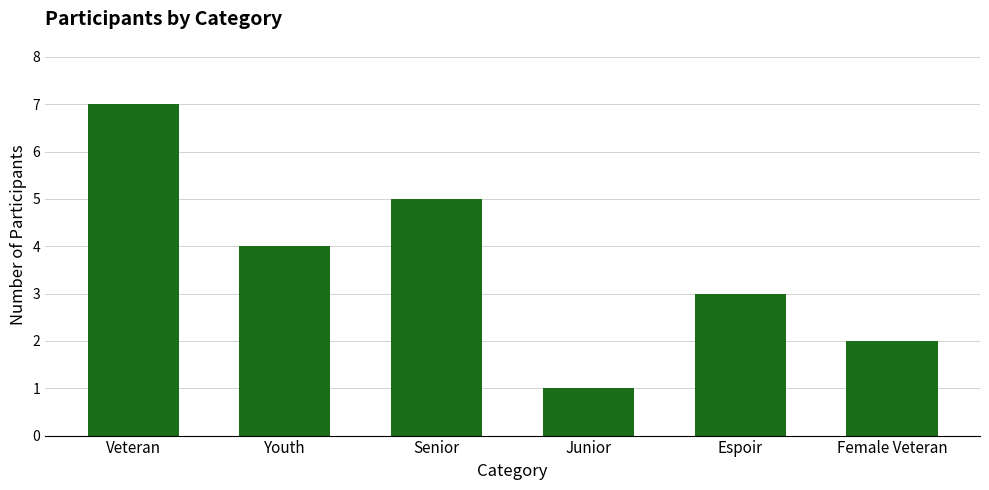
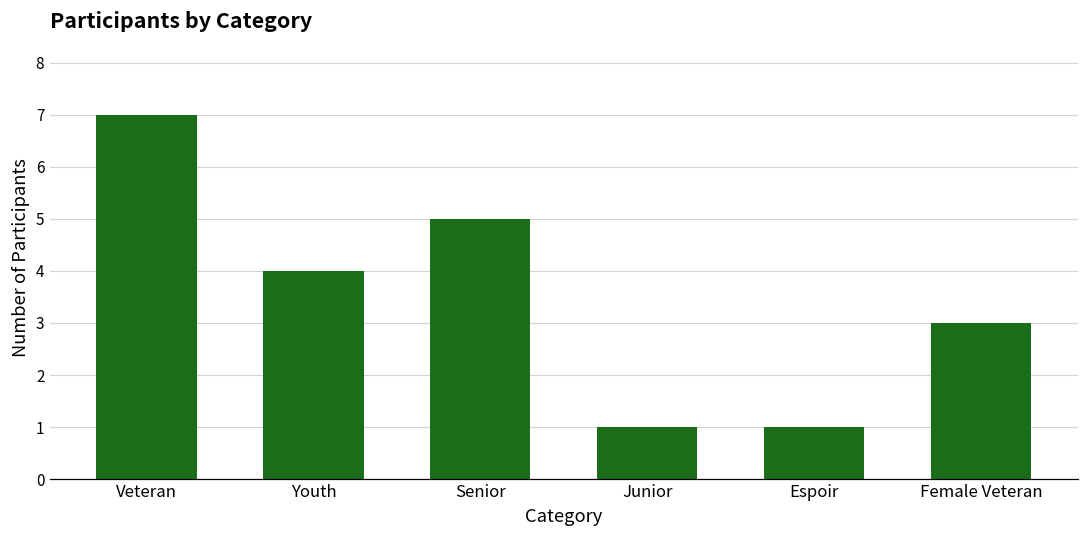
Espoir: 3 -> 1
Female Veteran: 2 -> 3
